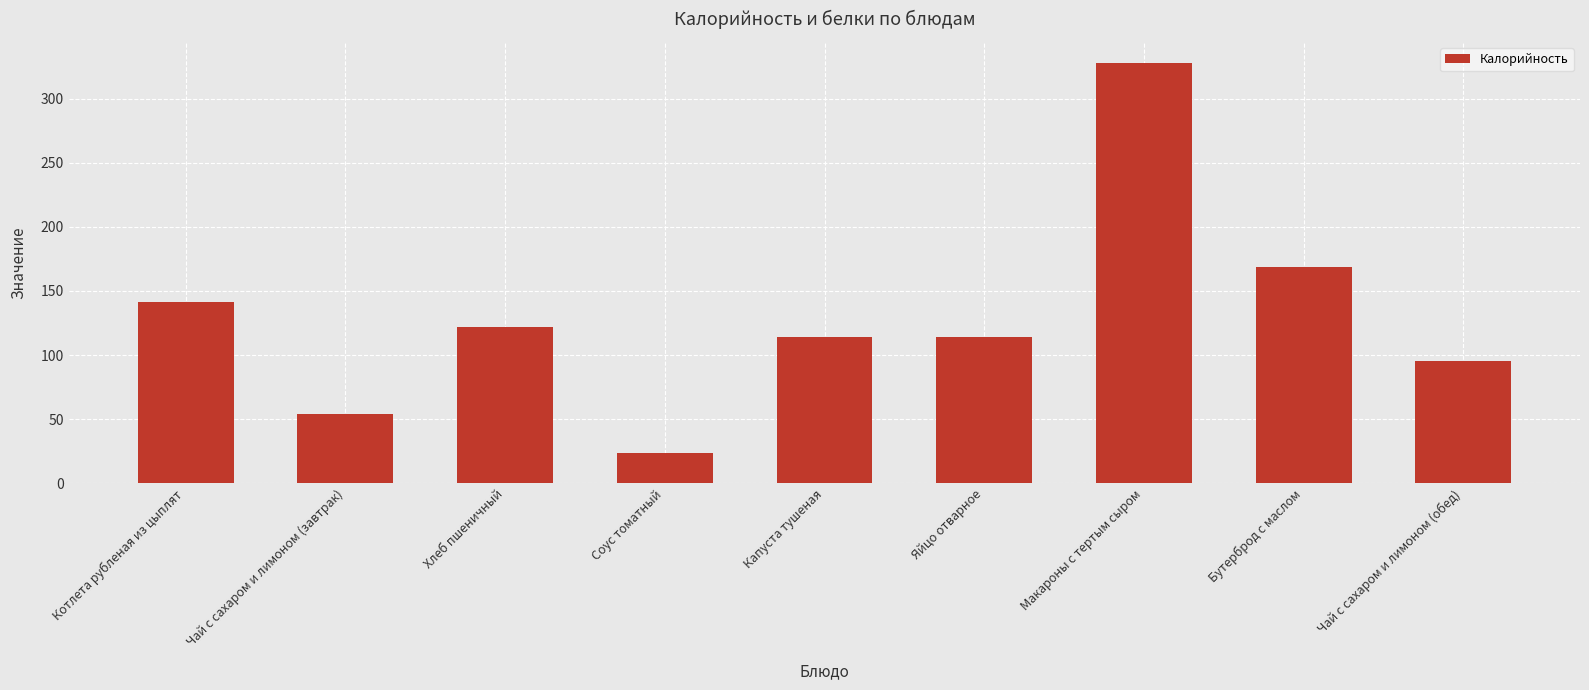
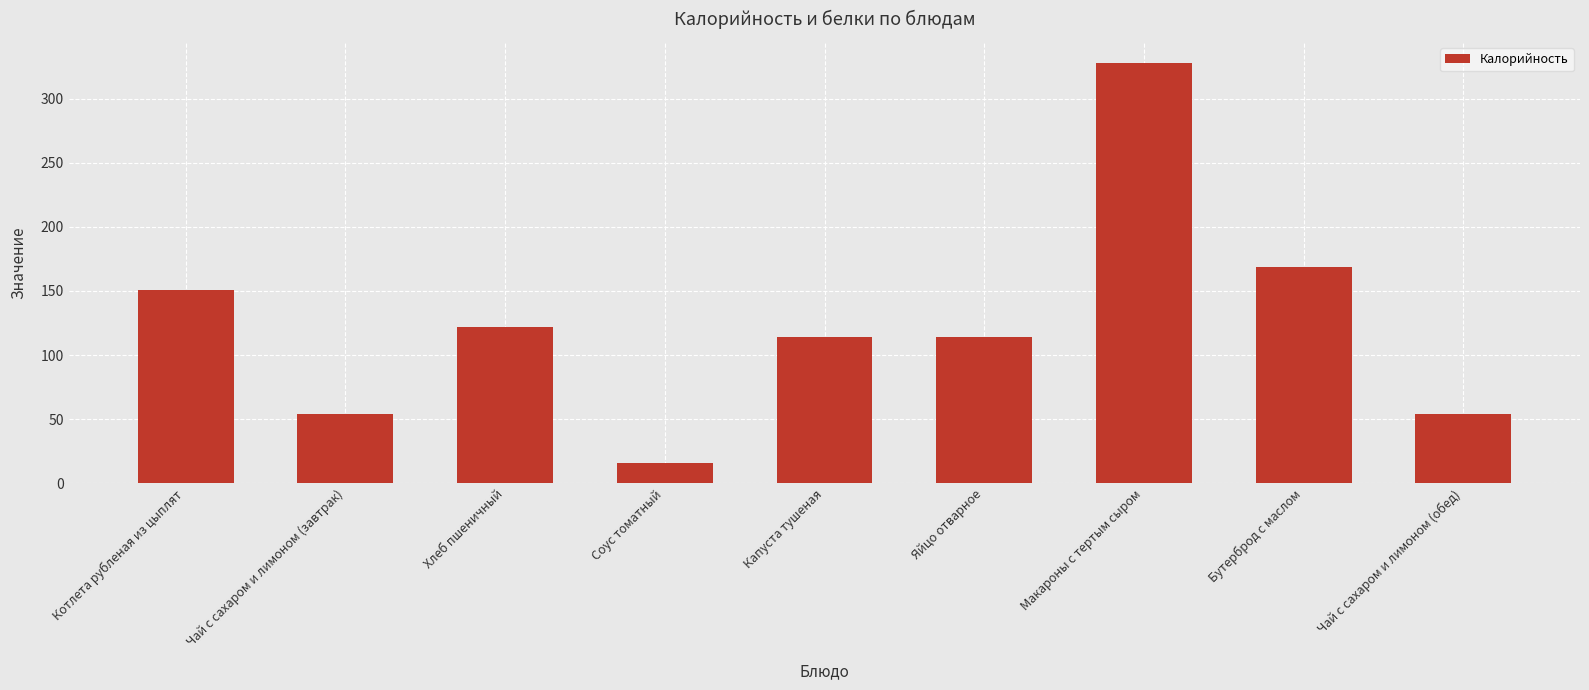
Котлета рубленая из цыплят: 141 -> 151
Соус томатный: 23 -> 16
Чай с сахаром и лимоном (обед): 95 -> 54
